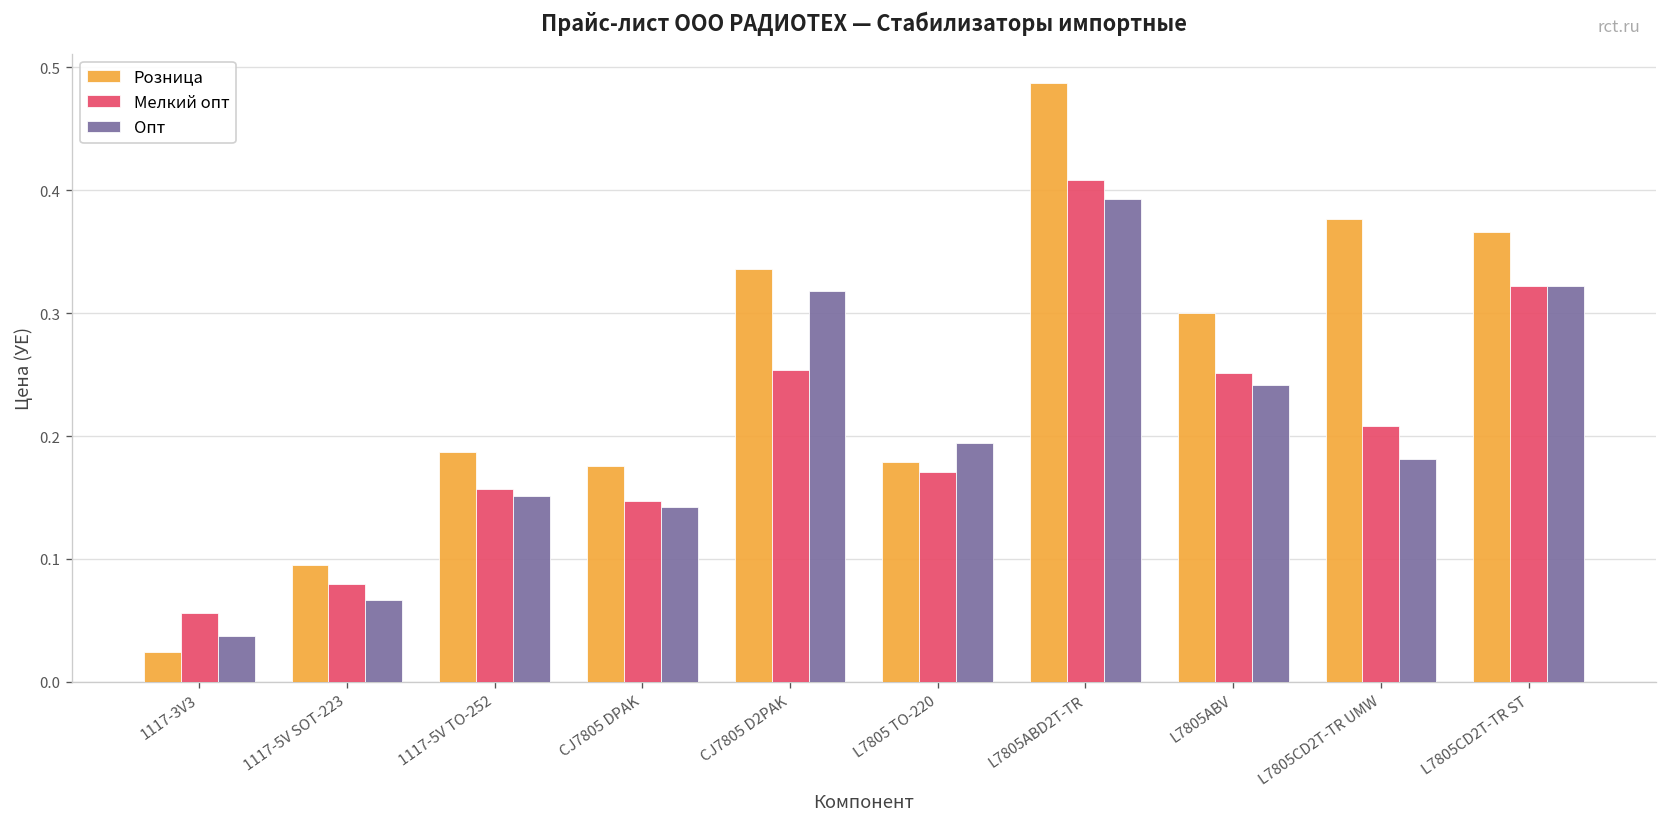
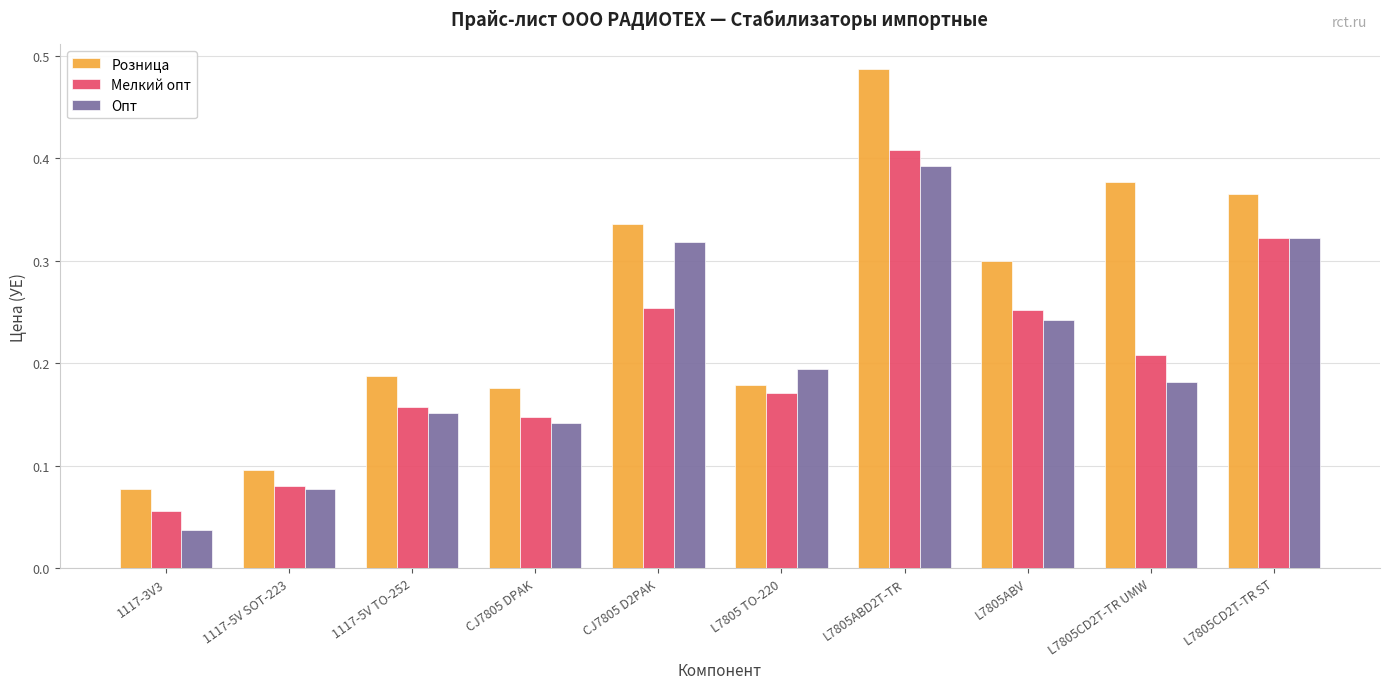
Розница, 1117-3V3: 0.024 -> 0.078
Опт, 1117-5V SOT-223: 0.067 -> 0.077
